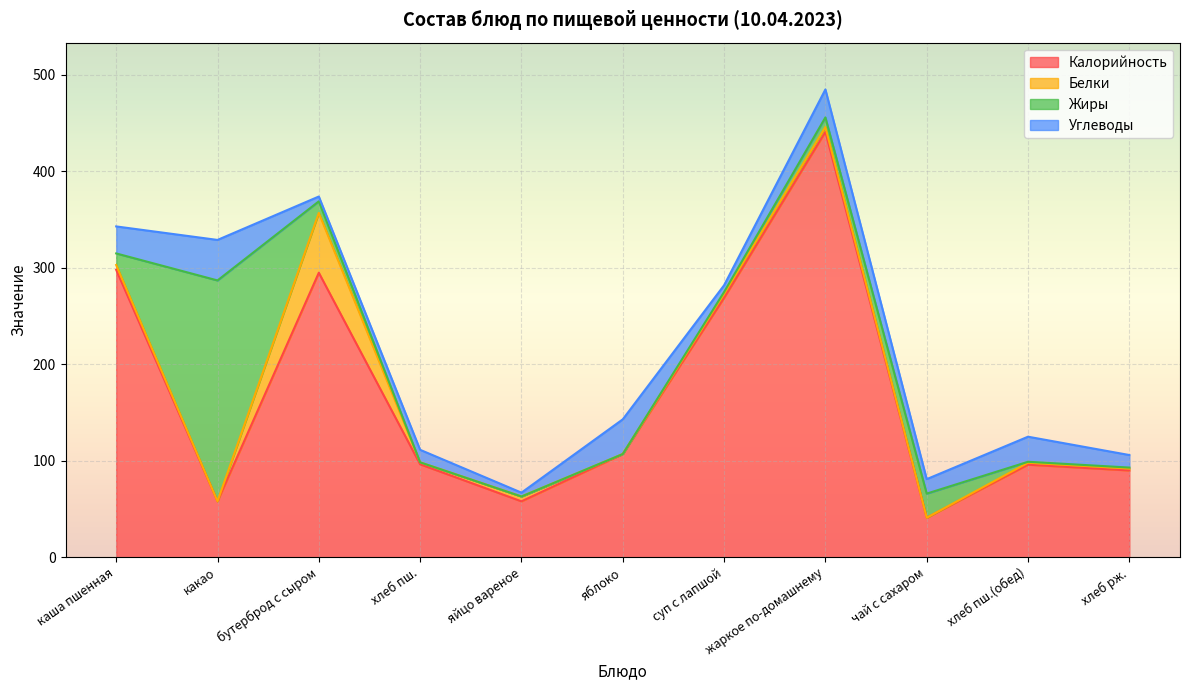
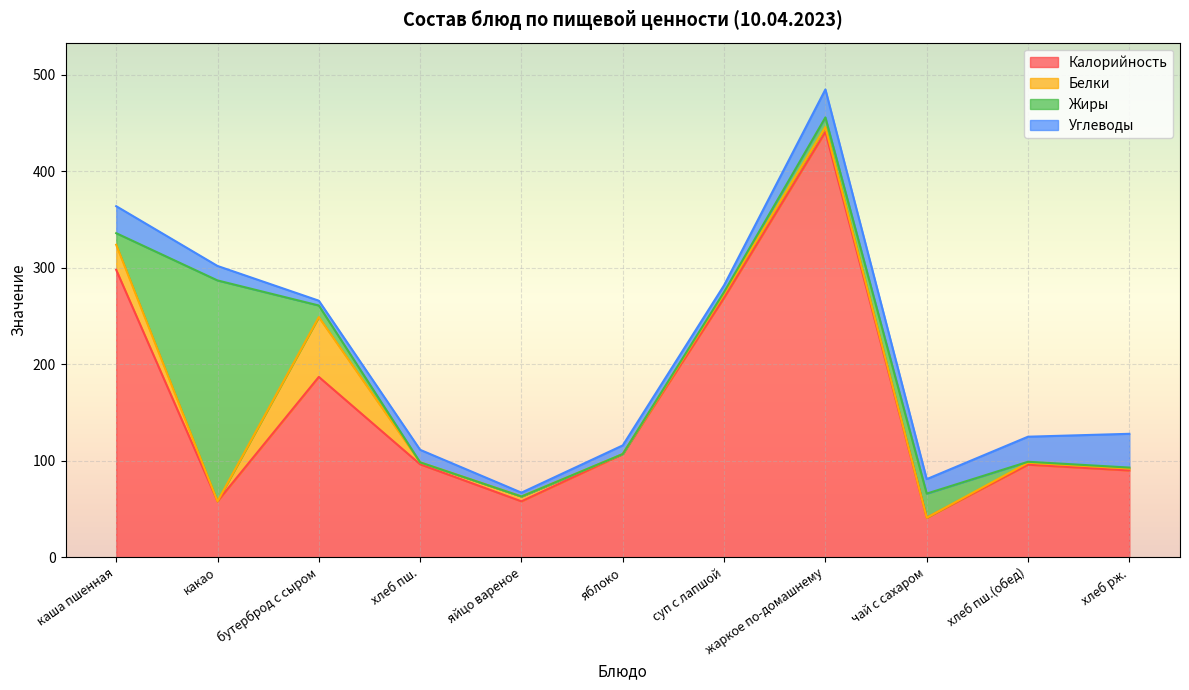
Белки, каша пшенная: 10 -> 30
Углеводы, какао: 40 -> 20
Калорийность, бутерброд с сыром: 300 -> 190
Углеводы, яблоко: 40 -> 10
Углеводы, хлеб рж.: 10 -> 40
